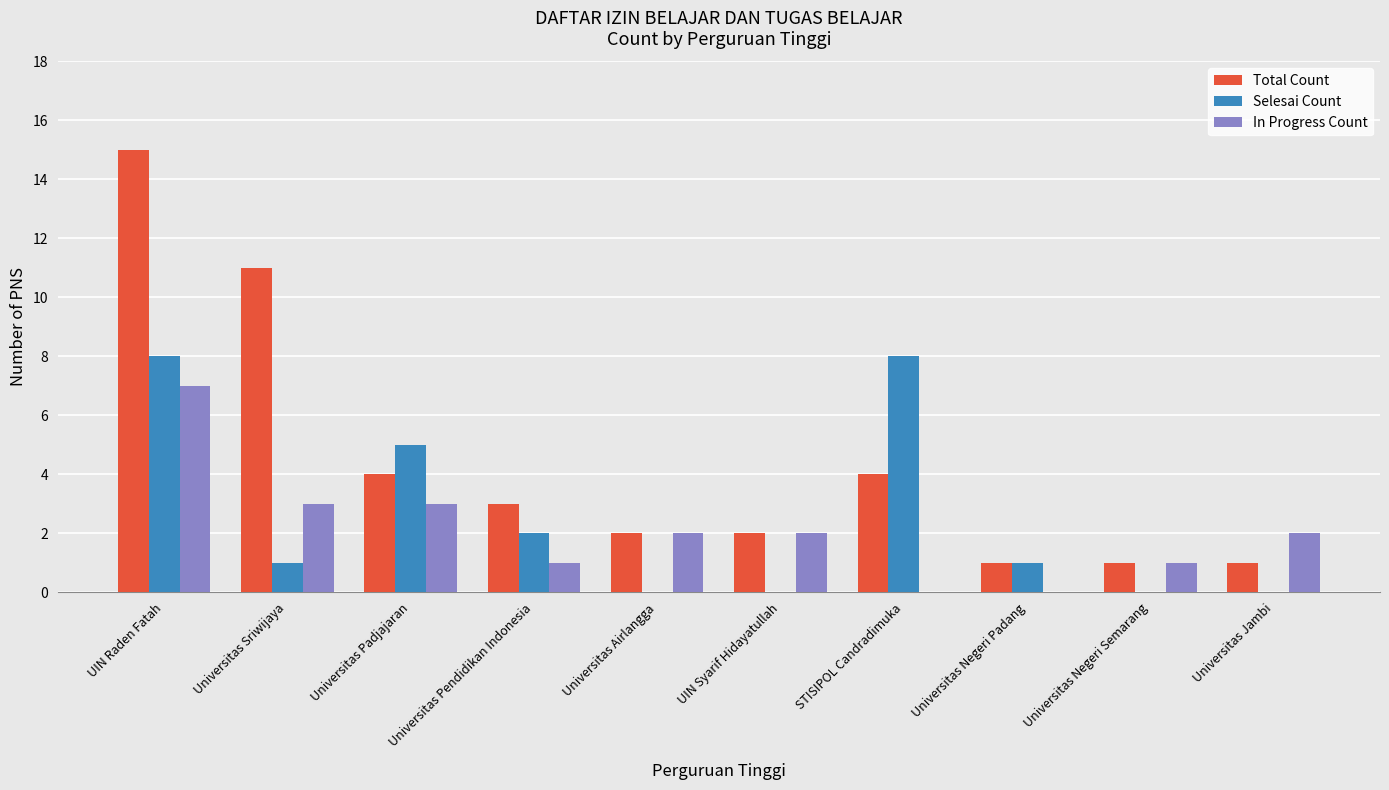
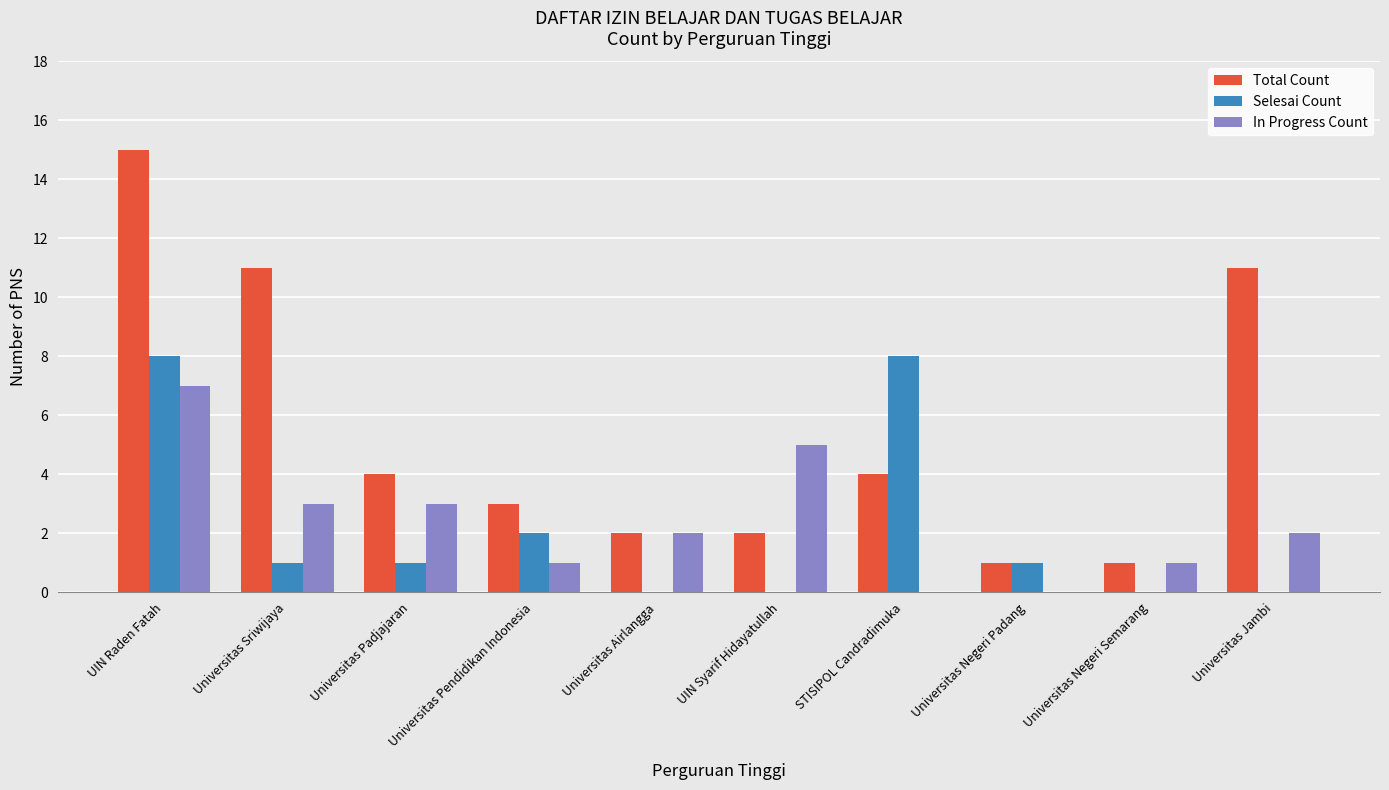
Selesai Count, Universitas Padjajaran: 5 -> 1
In Progress Count, UIN Syarif Hidayatullah: 2 -> 5
Total Count, Universitas Jambi: 1 -> 11
